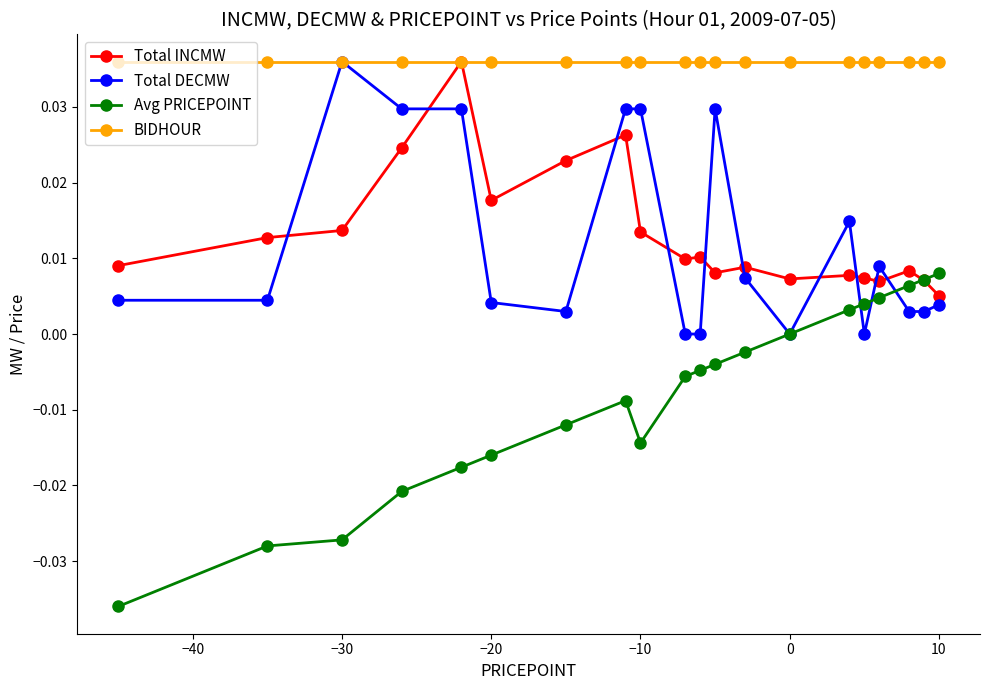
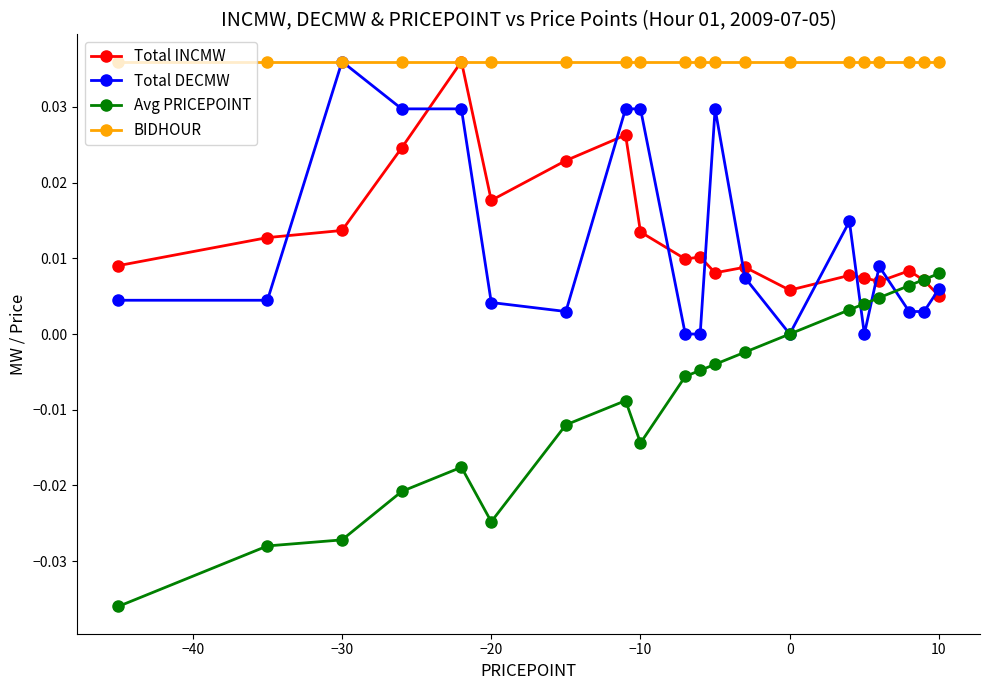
Avg PRICEPOINT, −20: -0.016 -> -0.025
Total INCMW, 0: 0.007 -> 0.006
Total DECMW, 10: 0.004 -> 0.006
